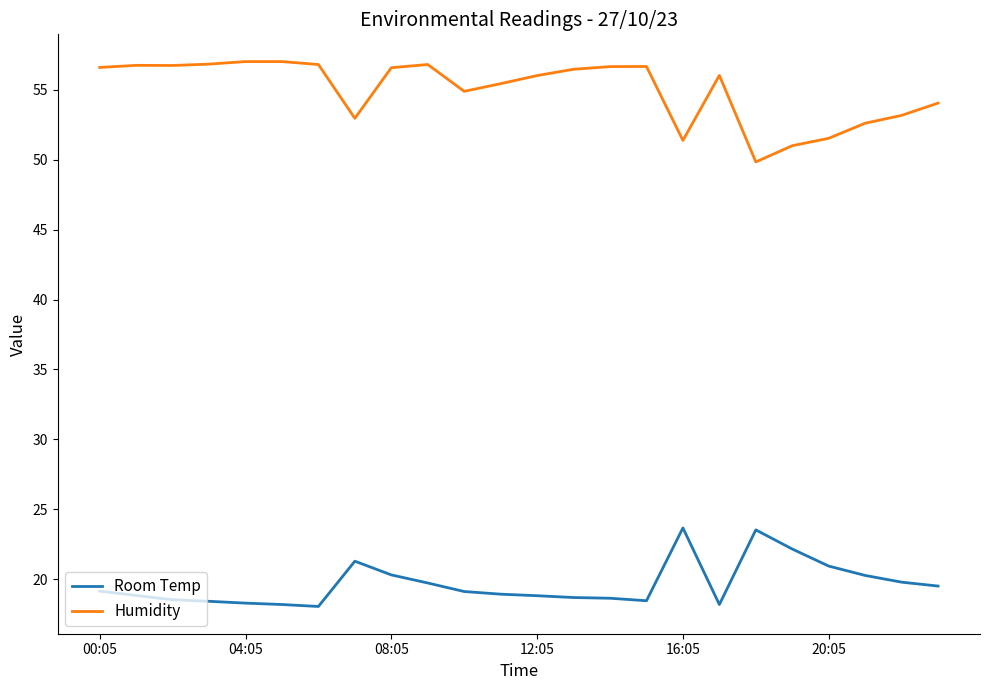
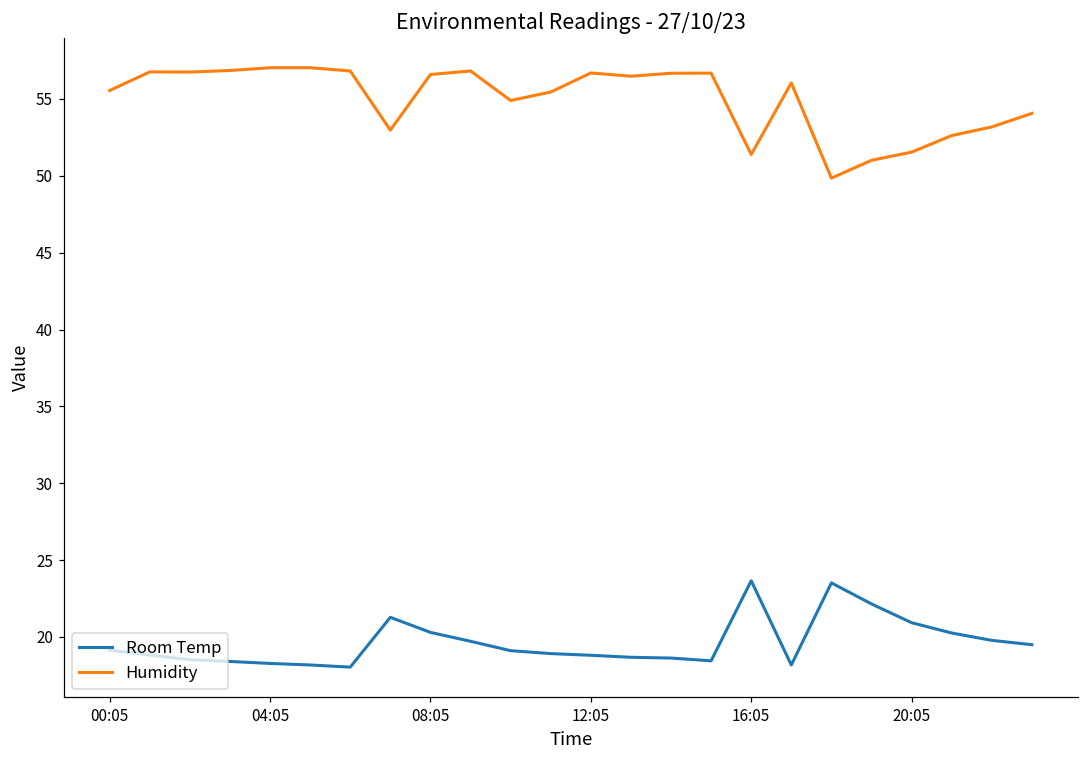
Humidity, 00:05: 56.6 -> 55.6
Humidity, 12:05: 56.0 -> 56.7
